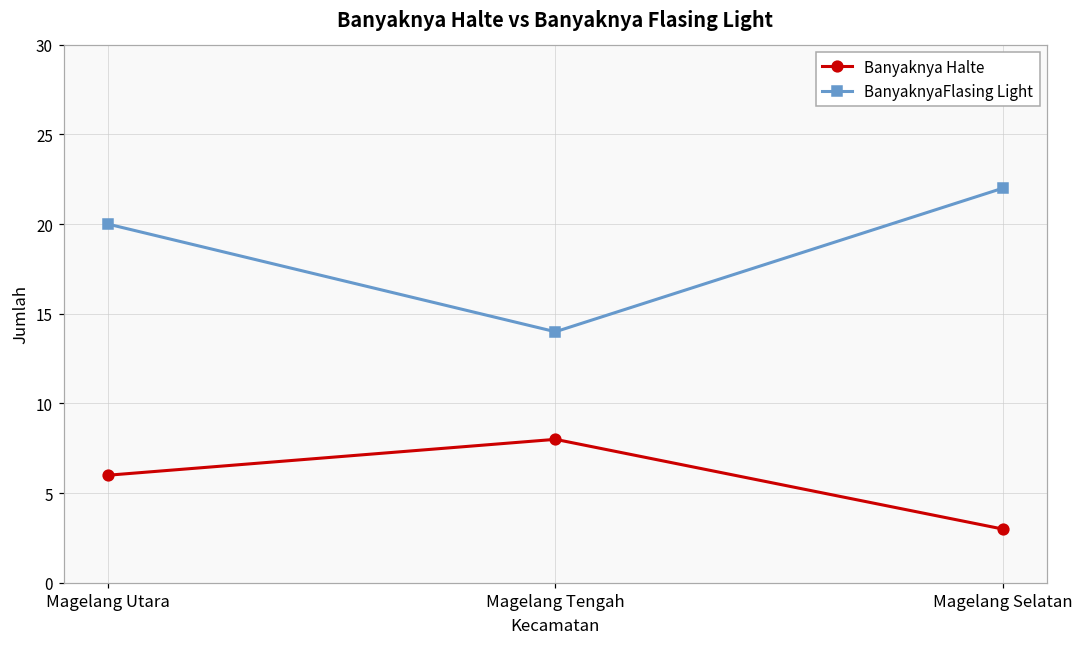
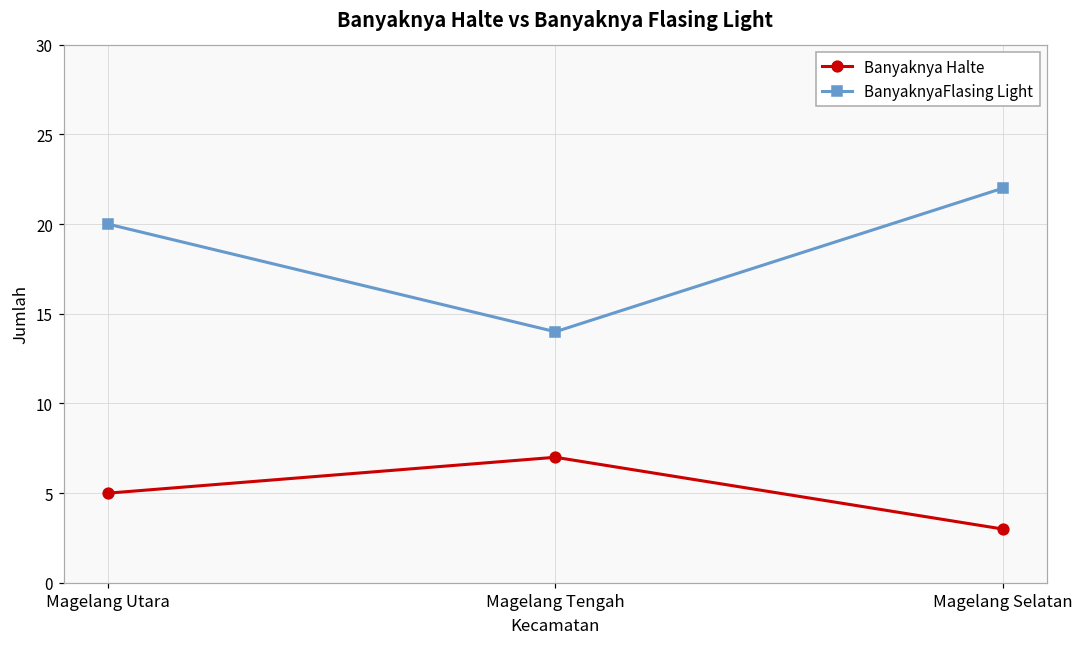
Banyaknya Halte, Magelang Utara: 6 -> 5
Banyaknya Halte, Magelang Tengah: 8 -> 7
